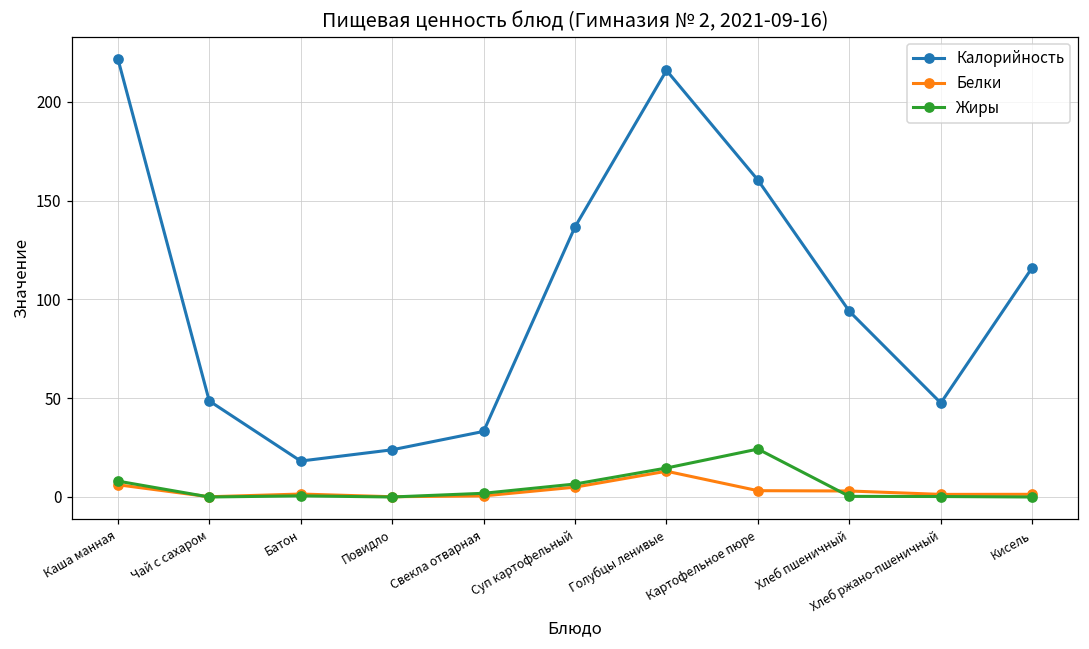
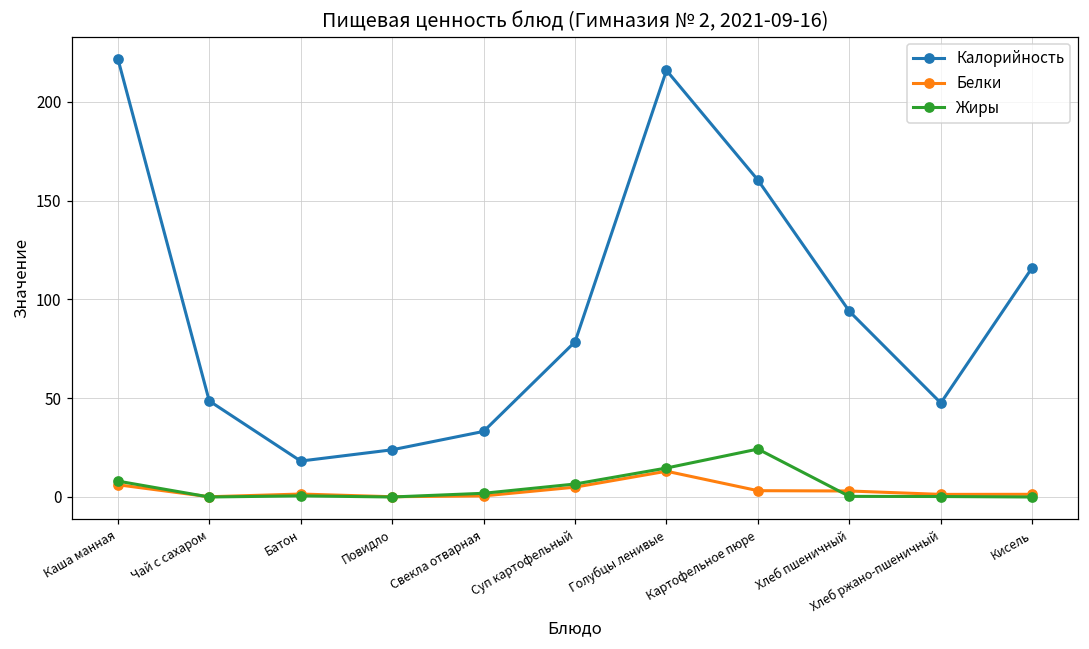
Калорийность, Суп картофельный: 137 -> 79
